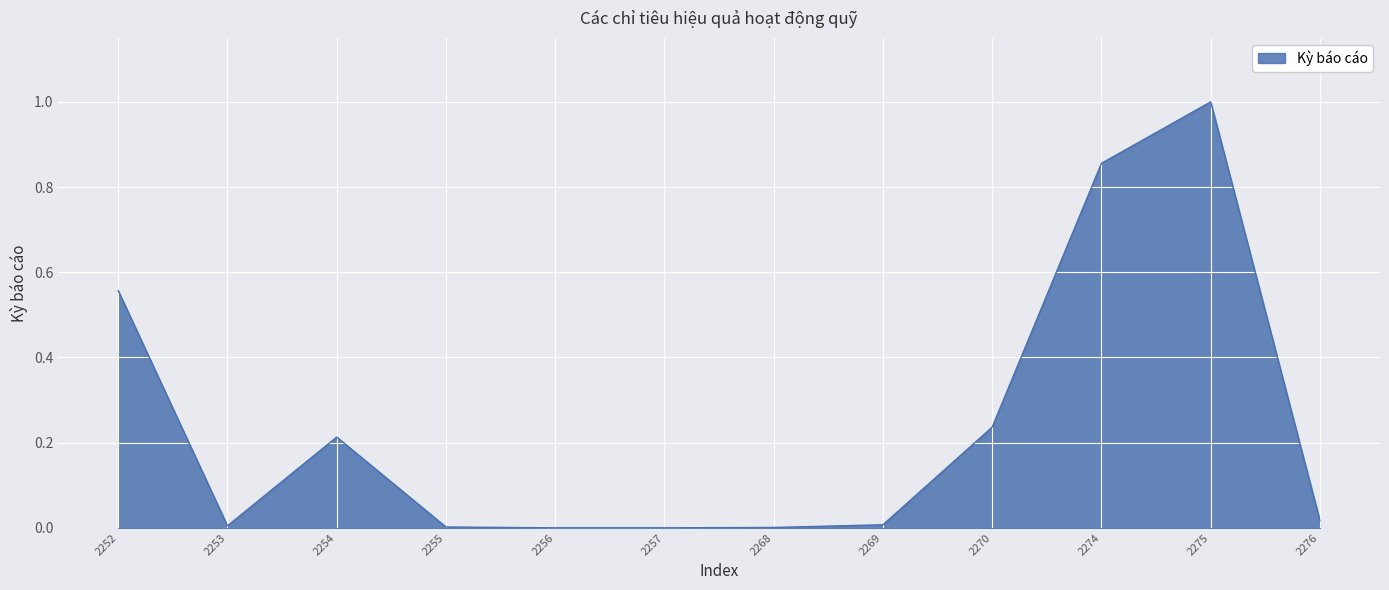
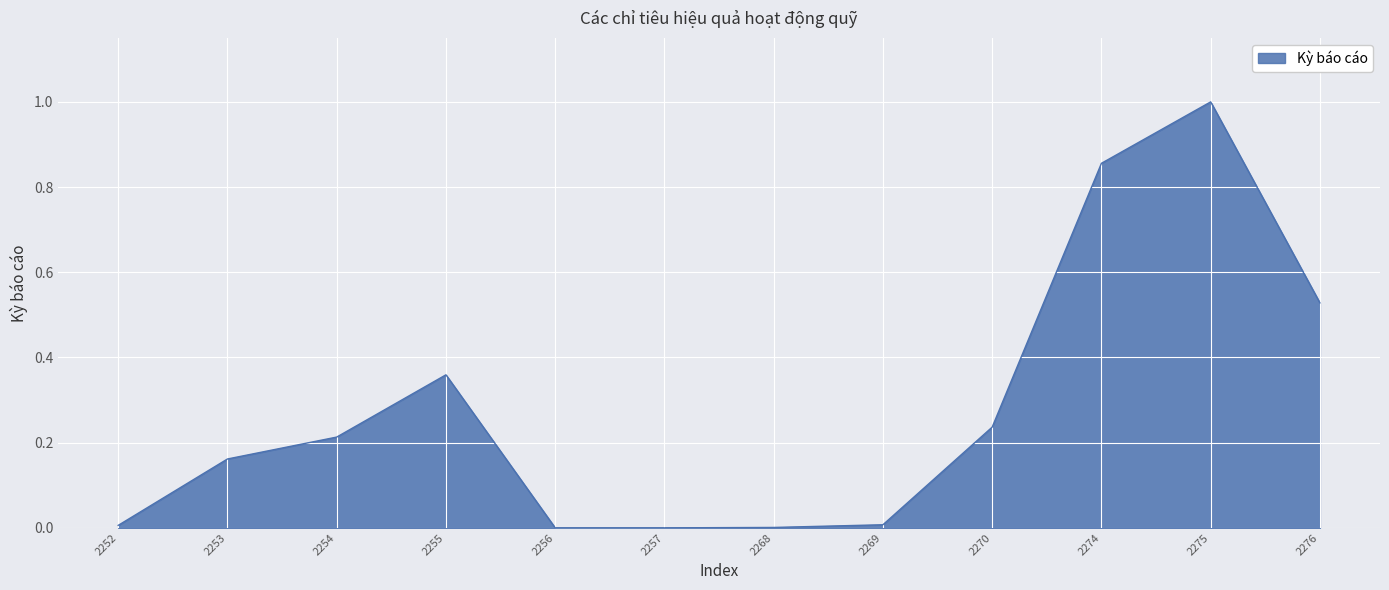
2252: 0.56 -> 0.01
2253: 0.00 -> 0.16
2255: 0.00 -> 0.36
2276: 0.02 -> 0.53
